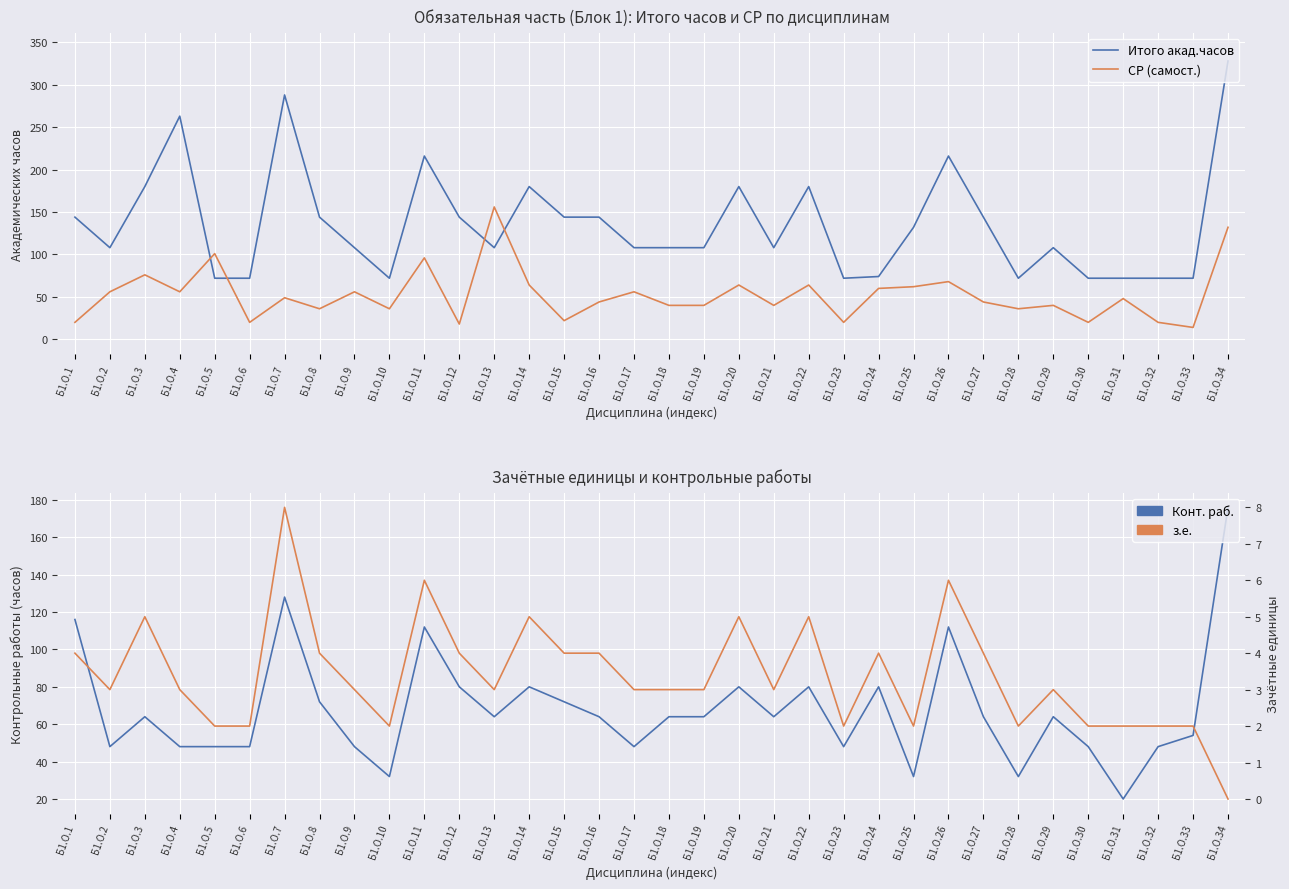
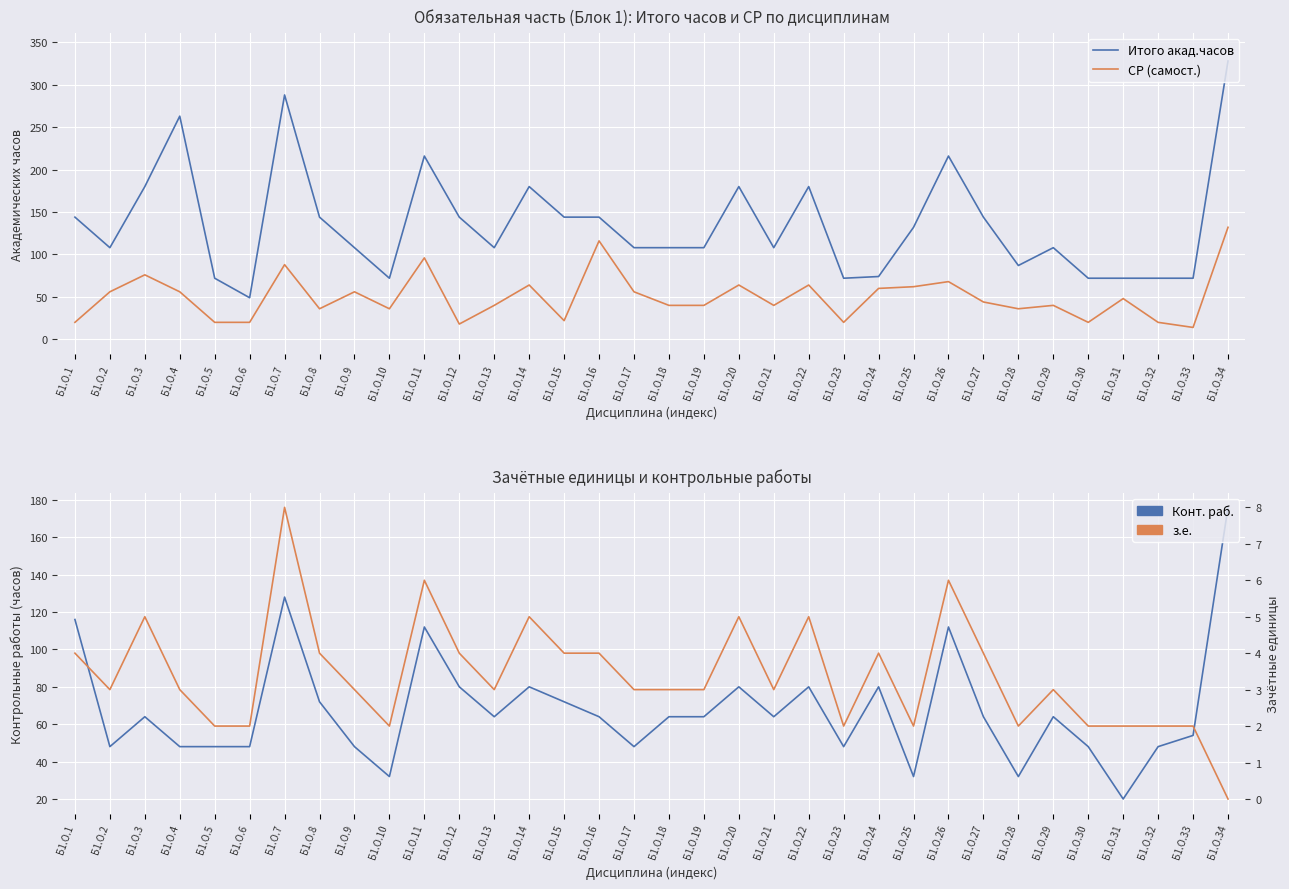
Обязательная часть (Блок 1): Итого часов и СР по дисциплинам, СР (самост.), Б1.О.5: 100 -> 20
Обязательная часть (Блок 1): Итого часов и СР по дисциплинам, Итого акад.часов, Б1.О.6: 70 -> 50
Обязательная часть (Блок 1): Итого часов и СР по дисциплинам, СР (самост.), Б1.О.7: 50 -> 90
Обязательная часть (Блок 1): Итого часов и СР по дисциплинам, СР (самост.), Б1.О.13: 160 -> 40
Обязательная часть (Блок 1): Итого часов и СР по дисциплинам, СР (самост.), Б1.О.16: 40 -> 120
Обязательная часть (Блок 1): Итого часов и СР по дисциплинам, Итого акад.часов, Б1.О.28: 70 -> 90
